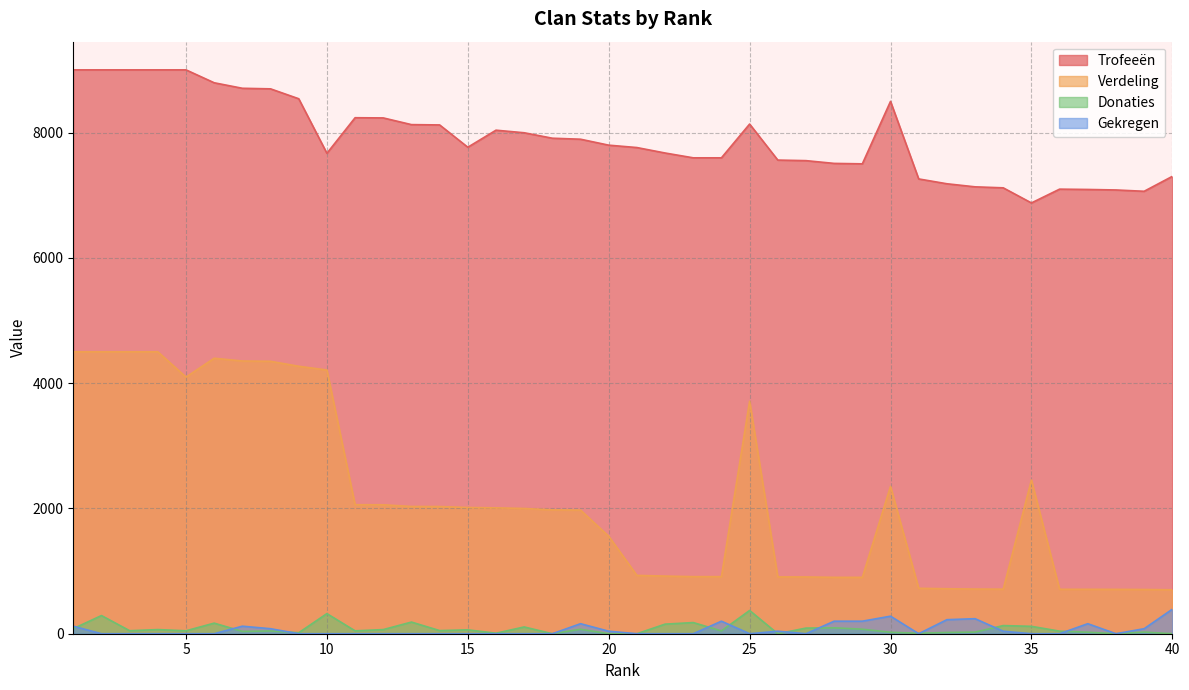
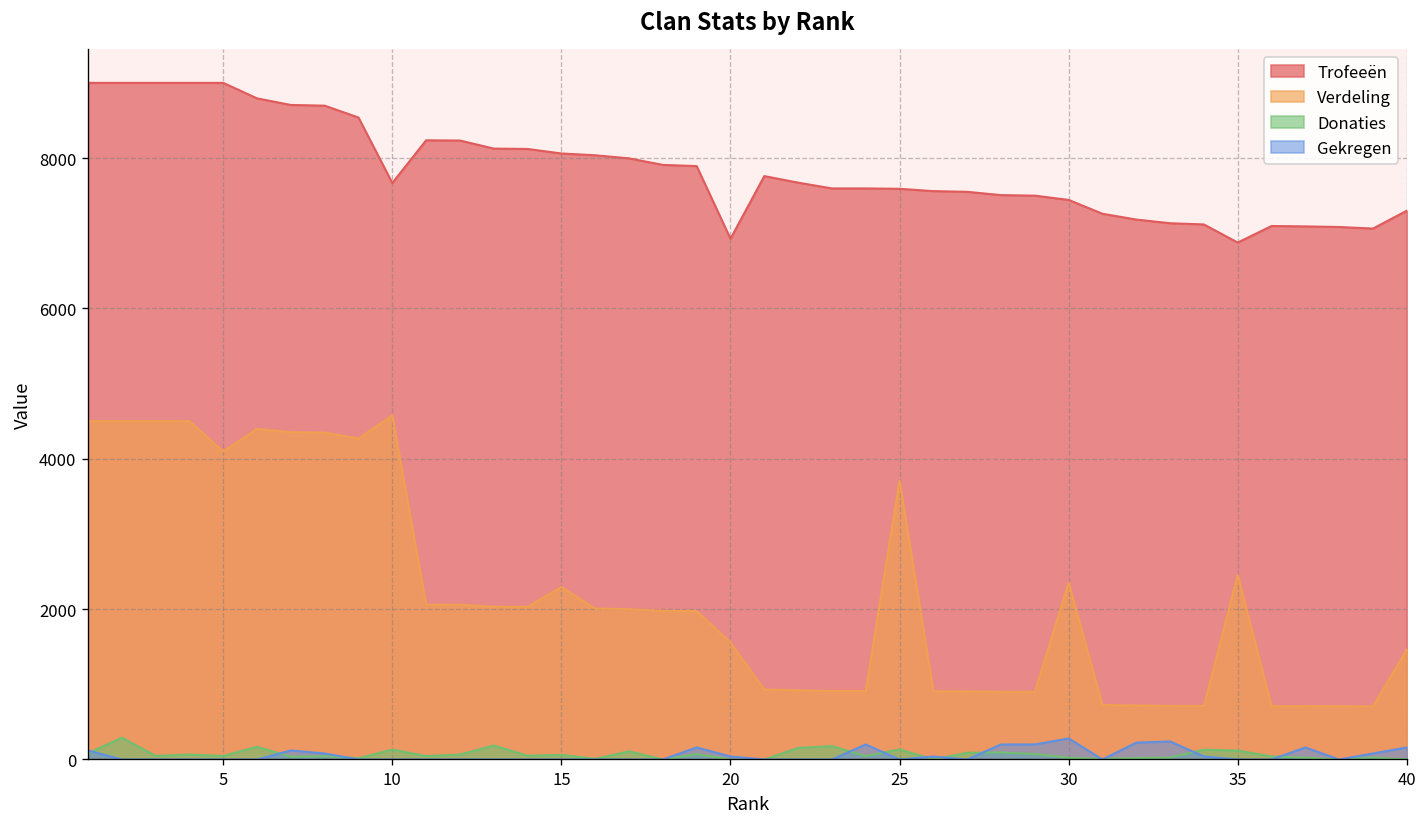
Verdeling, 10: 4200 -> 4600
Donaties, 10: 300 -> 100
Trofeeën, 15: 7800 -> 8100
Verdeling, 15: 2000 -> 2300
Trofeeën, 20: 7800 -> 6900
Trofeeën, 25: 8100 -> 7600
Donaties, 25: 400 -> 100
Trofeeën, 30: 8500 -> 7400
Verdeling, 40: 700 -> 1500
Gekregen, 40: 400 -> 200
